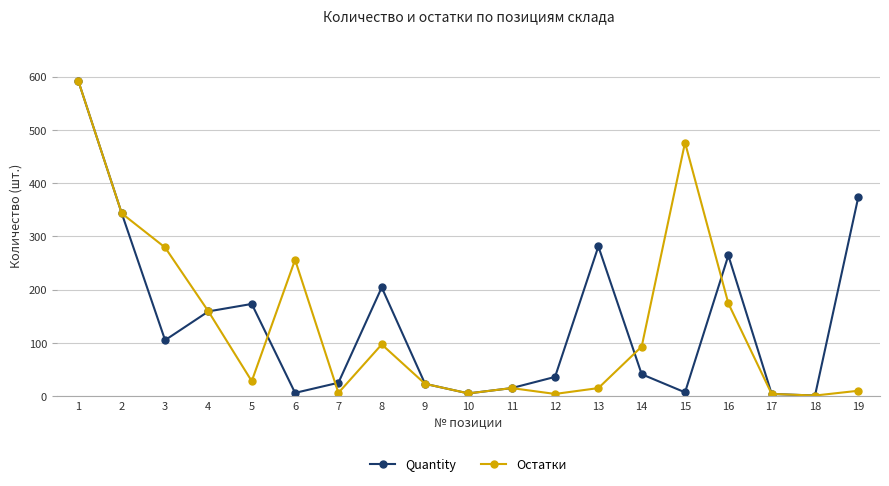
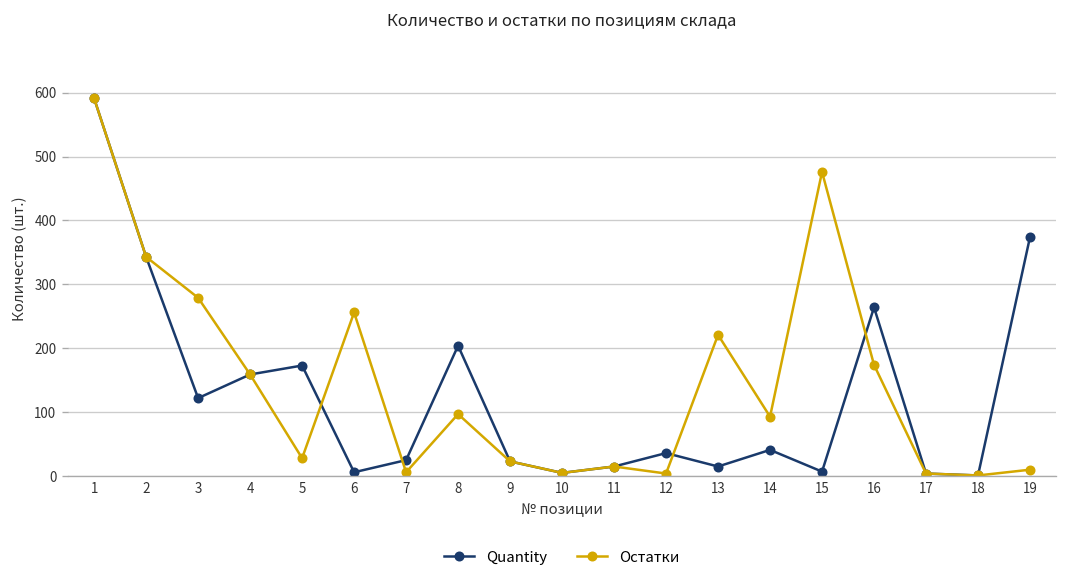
Quantity, 3: 110 -> 120
Quantity, 13: 280 -> 20
Остатки, 13: 20 -> 220
